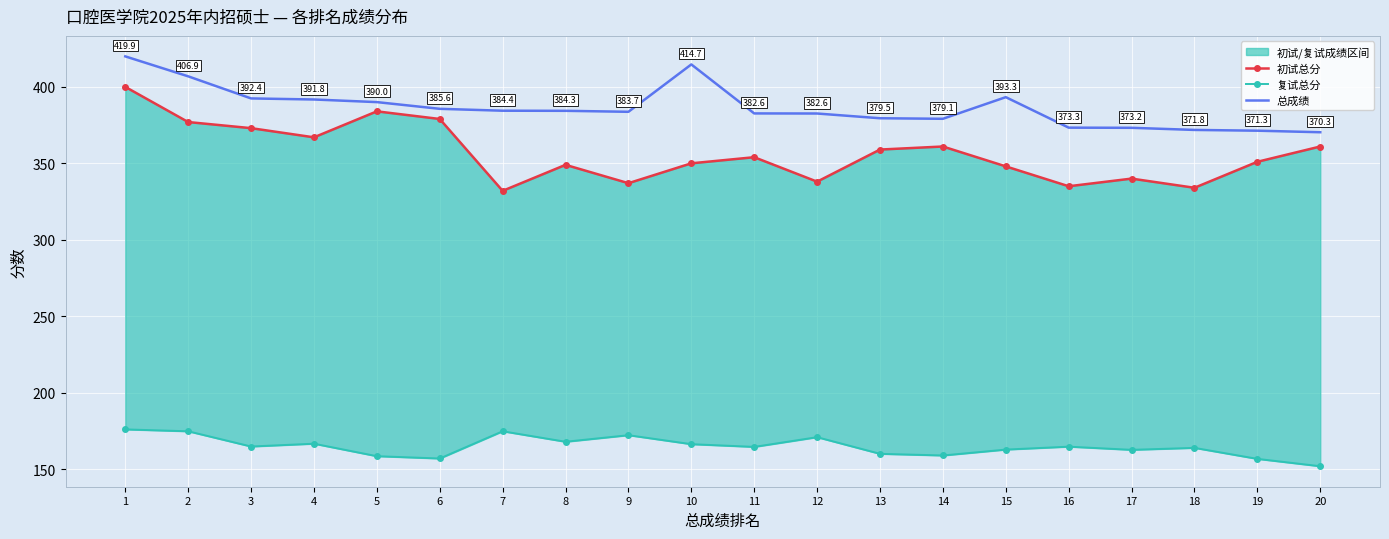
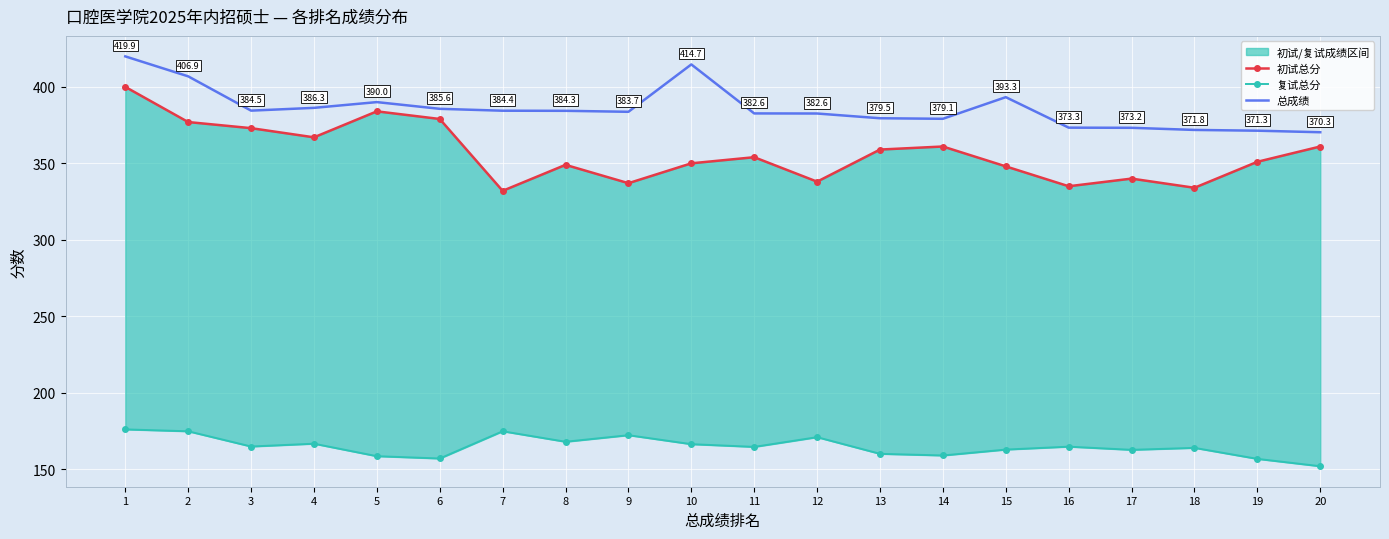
总成绩, 3: 392.4 -> 384.5
总成绩, 4: 391.8 -> 386.3
